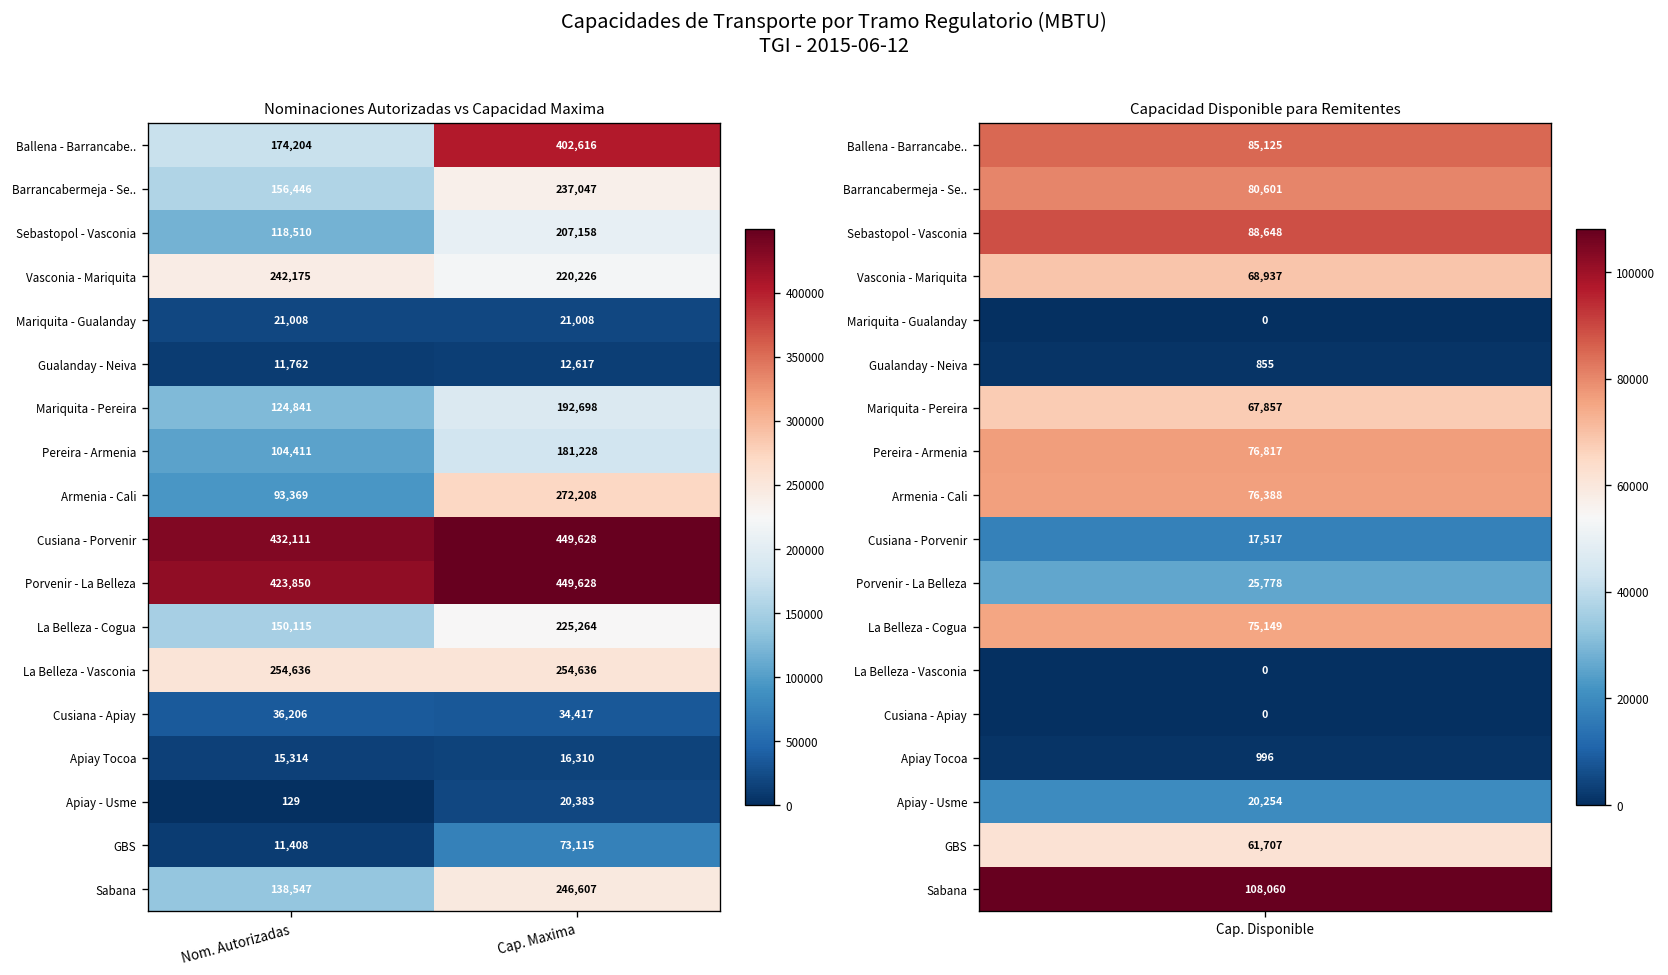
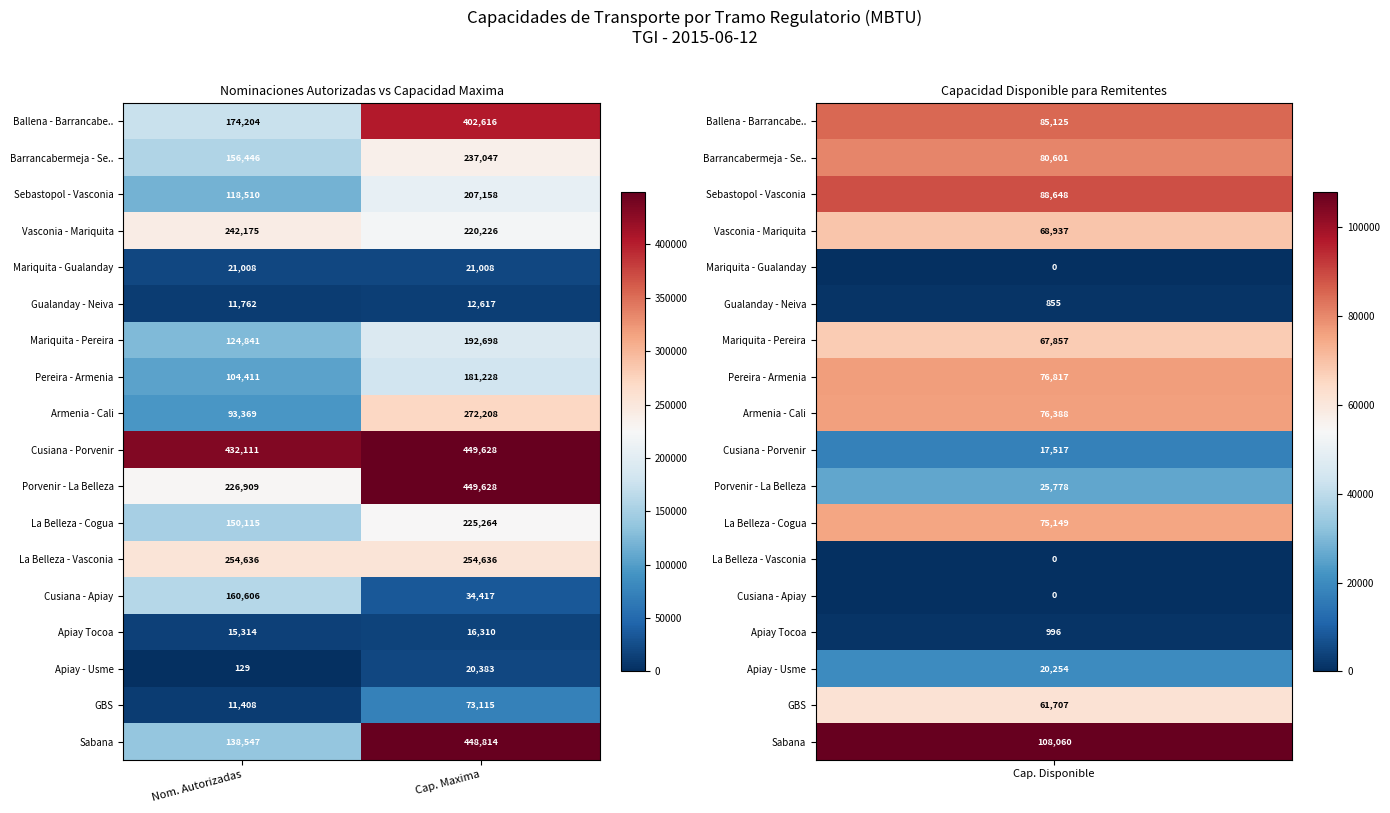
Porvenir - La Belleza, Nom. Autorizadas: 423,850 -> 226,909
Cusiana - Apiay, Nom. Autorizadas: 36,206 -> 160,606
Sabana, Cap. Maxima: 246,607 -> 448,814
